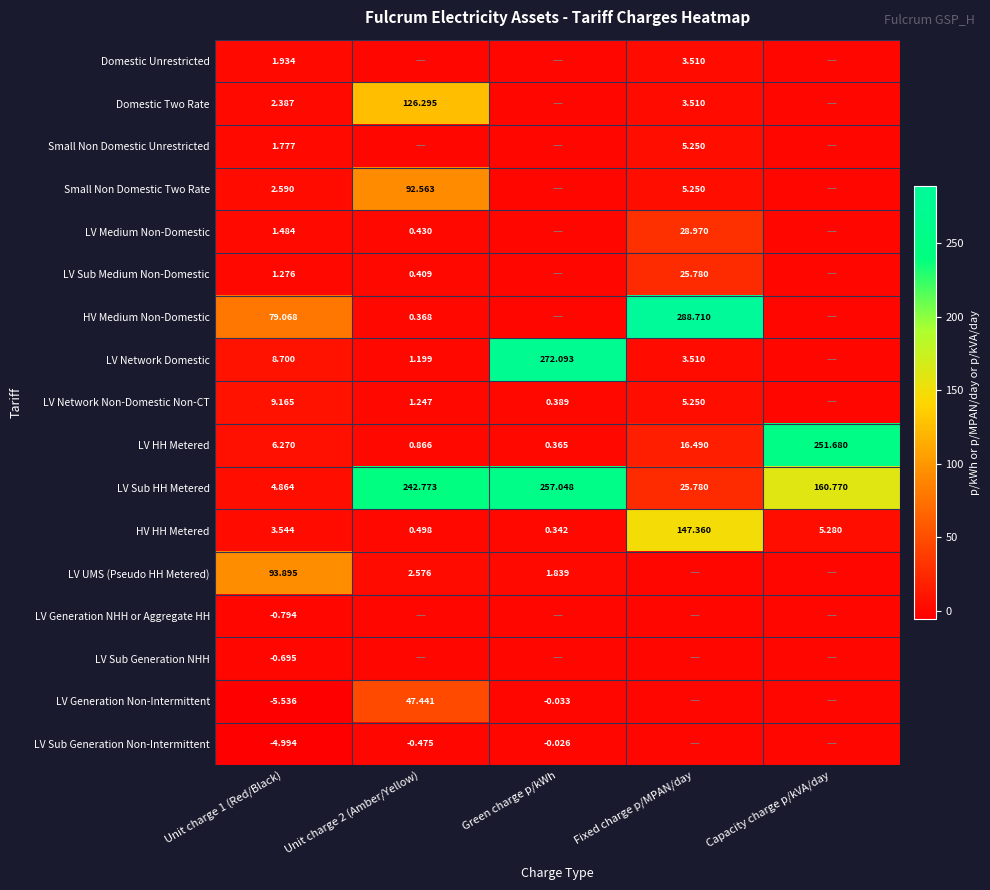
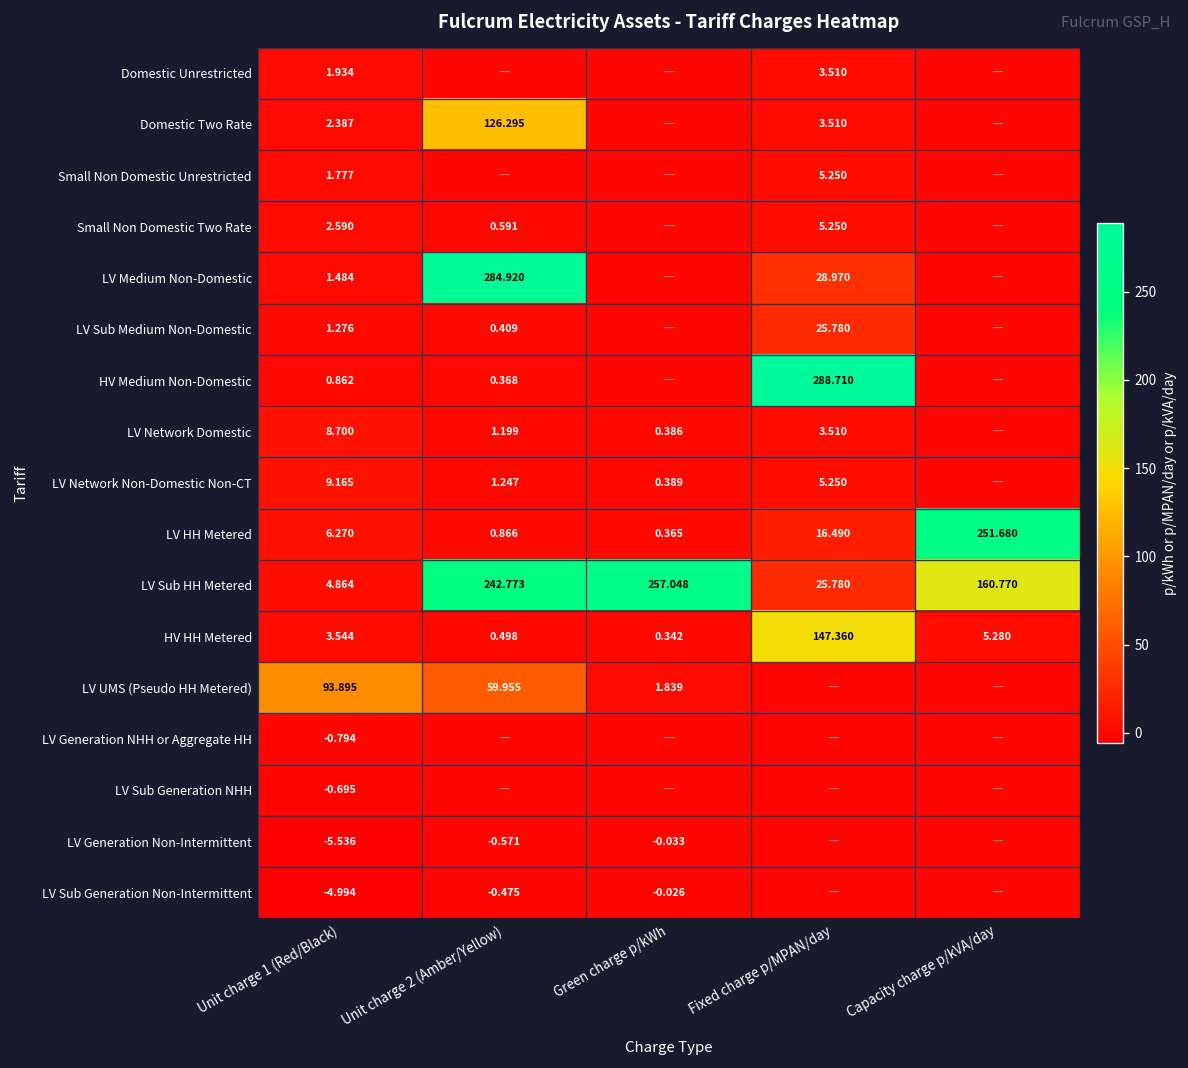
Small Non Domestic Two Rate, Unit charge 2 (Amber/Yellow): 92.563 -> 0.591
LV Medium Non-Domestic, Unit charge 2 (Amber/Yellow): 0.430 -> 284.920
HV Medium Non-Domestic, Unit charge 1 (Red/Black): 79.068 -> 0.862
LV Network Domestic, Green charge p/kWh: 272.093 -> 0.386
LV UMS (Pseudo HH Metered), Unit charge 2 (Amber/Yellow): 2.576 -> 59.955
LV Generation Non-Intermittent, Unit charge 2 (Amber/Yellow): 47.441 -> -0.571
